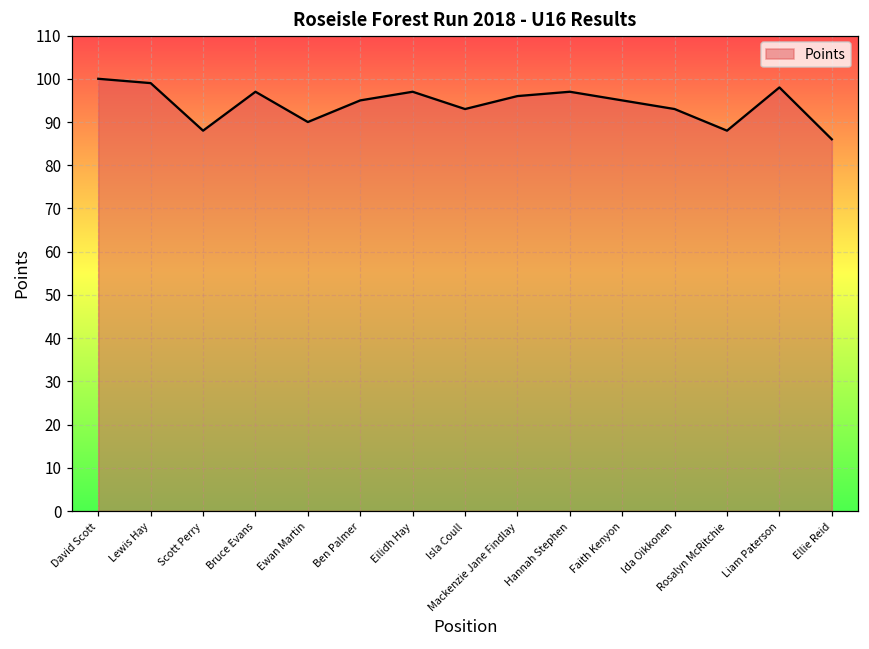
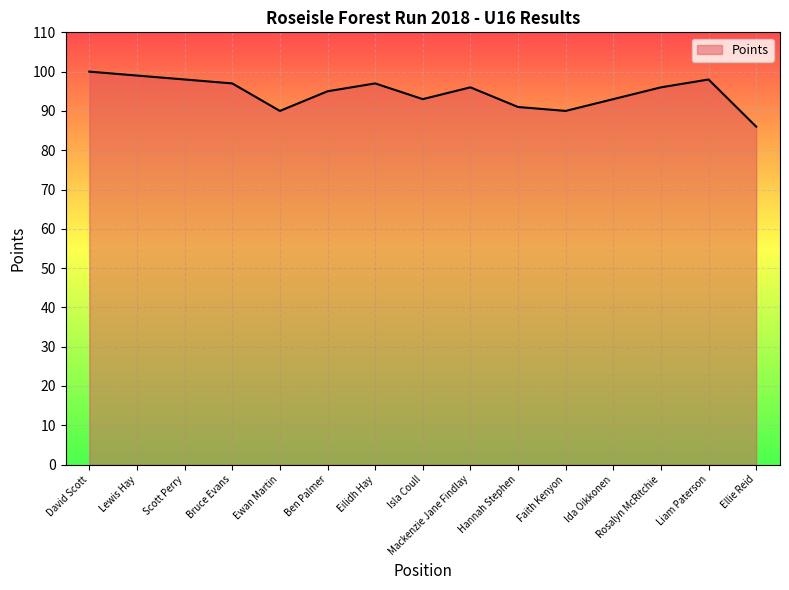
Scott Perry: 88 -> 98
Hannah Stephen: 97 -> 91
Faith Kenyon: 95 -> 90
Rosalyn McRitchie: 88 -> 96
